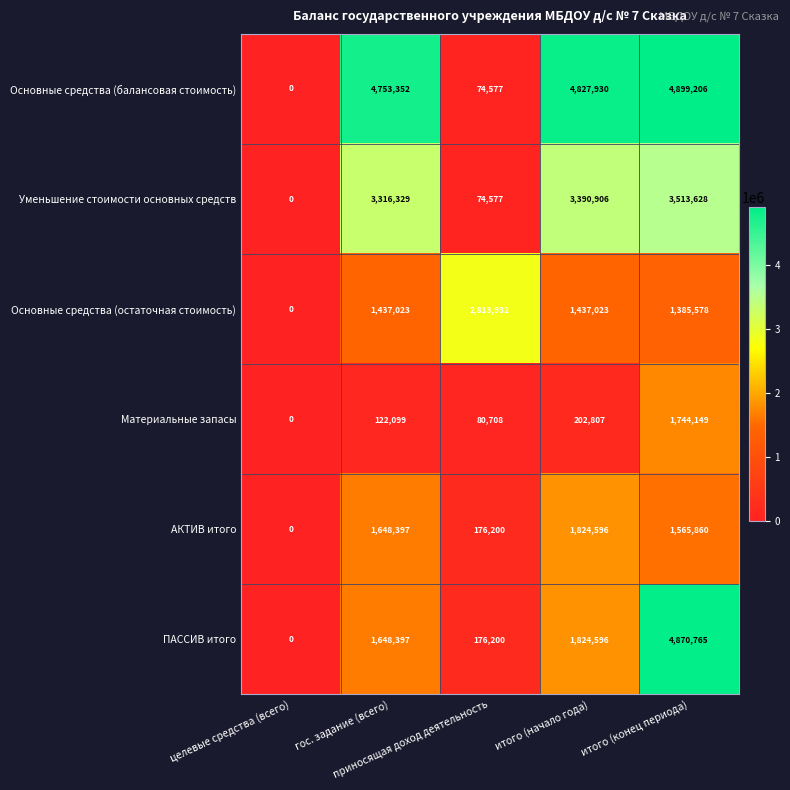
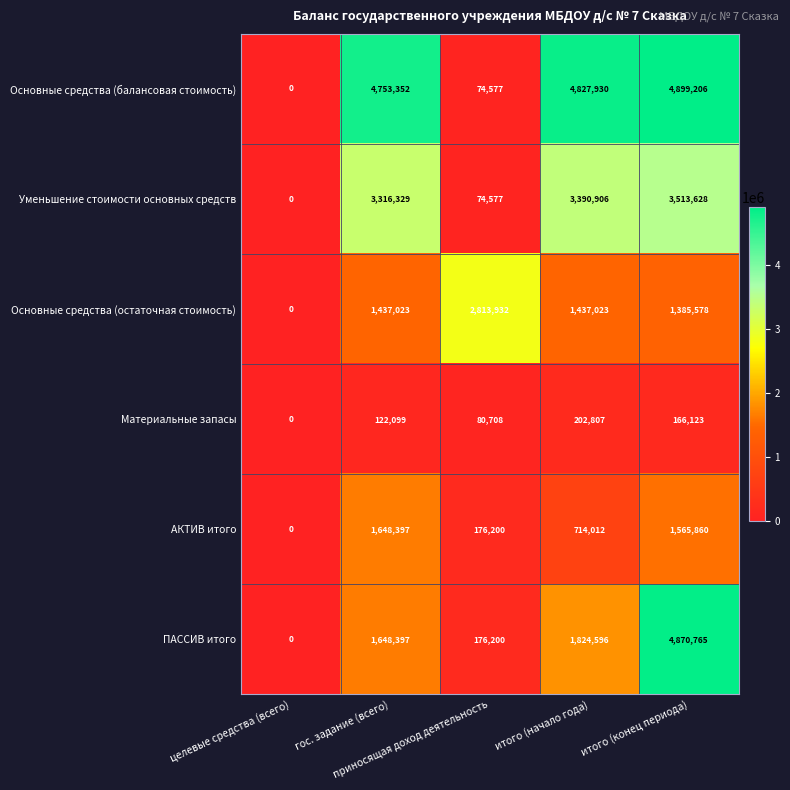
Материальные запасы, итого (конец периода): 1,744,149 -> 166,123
АКТИВ итого, итого (начало года): 1,824,596 -> 714,012
